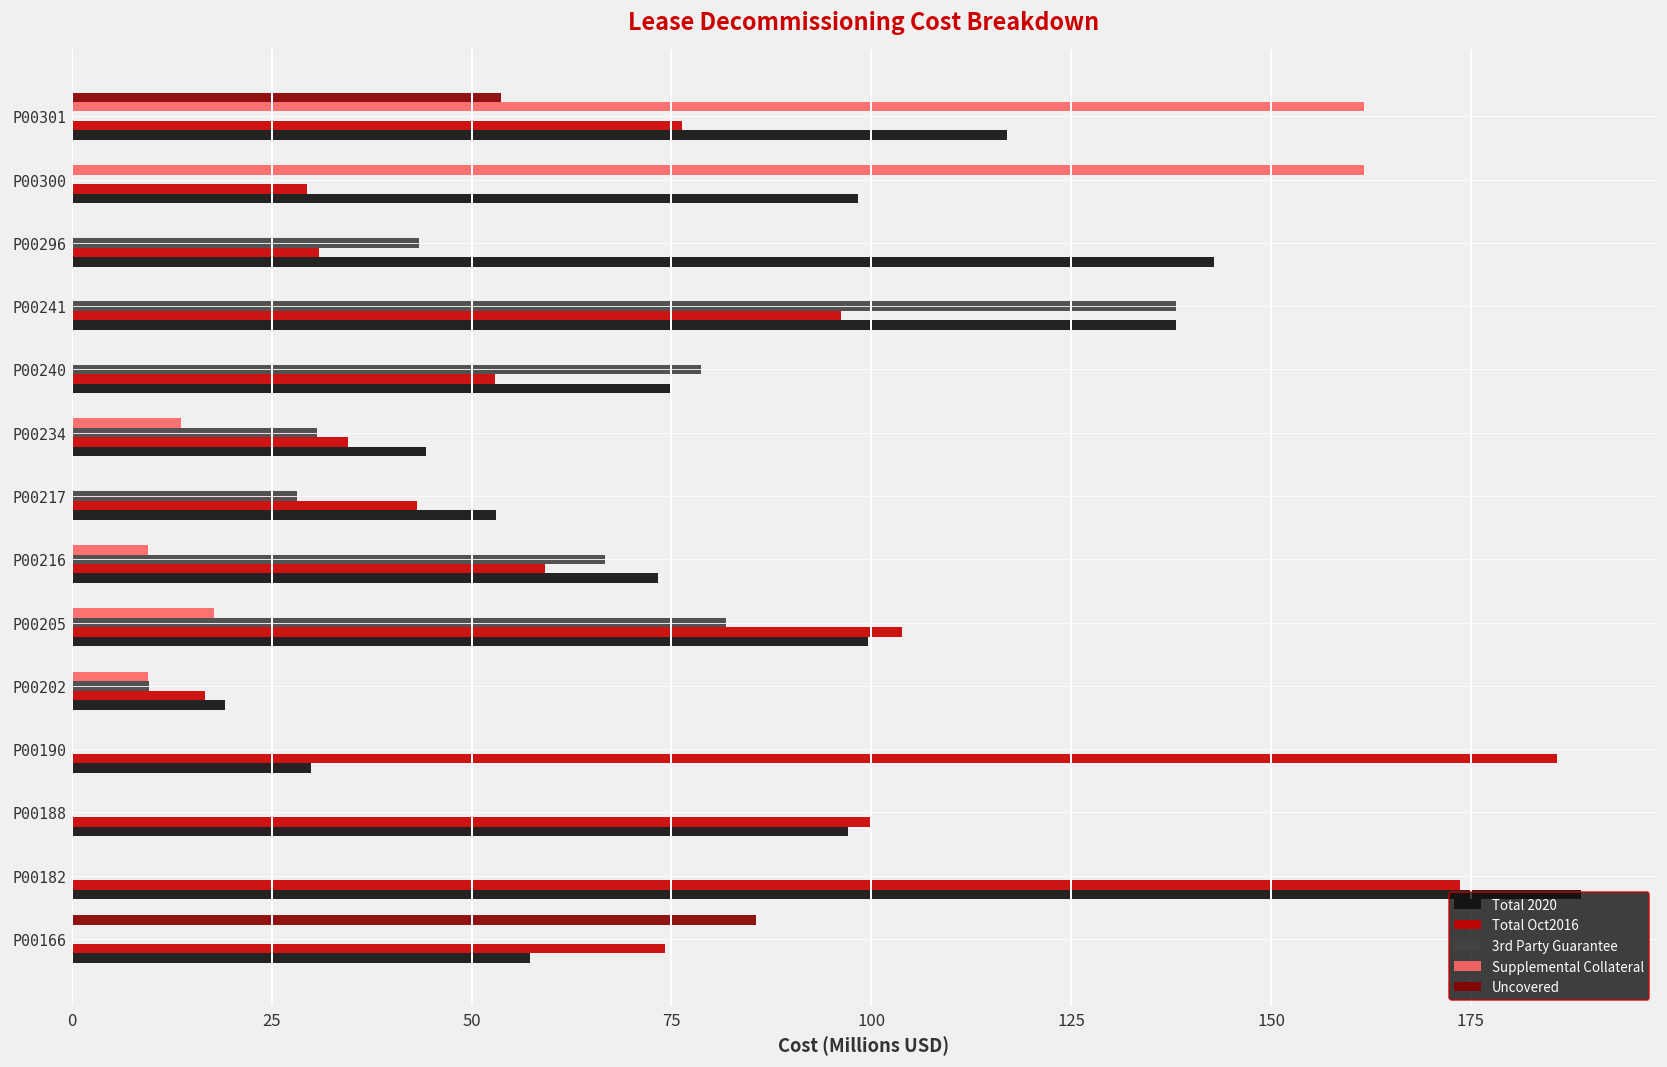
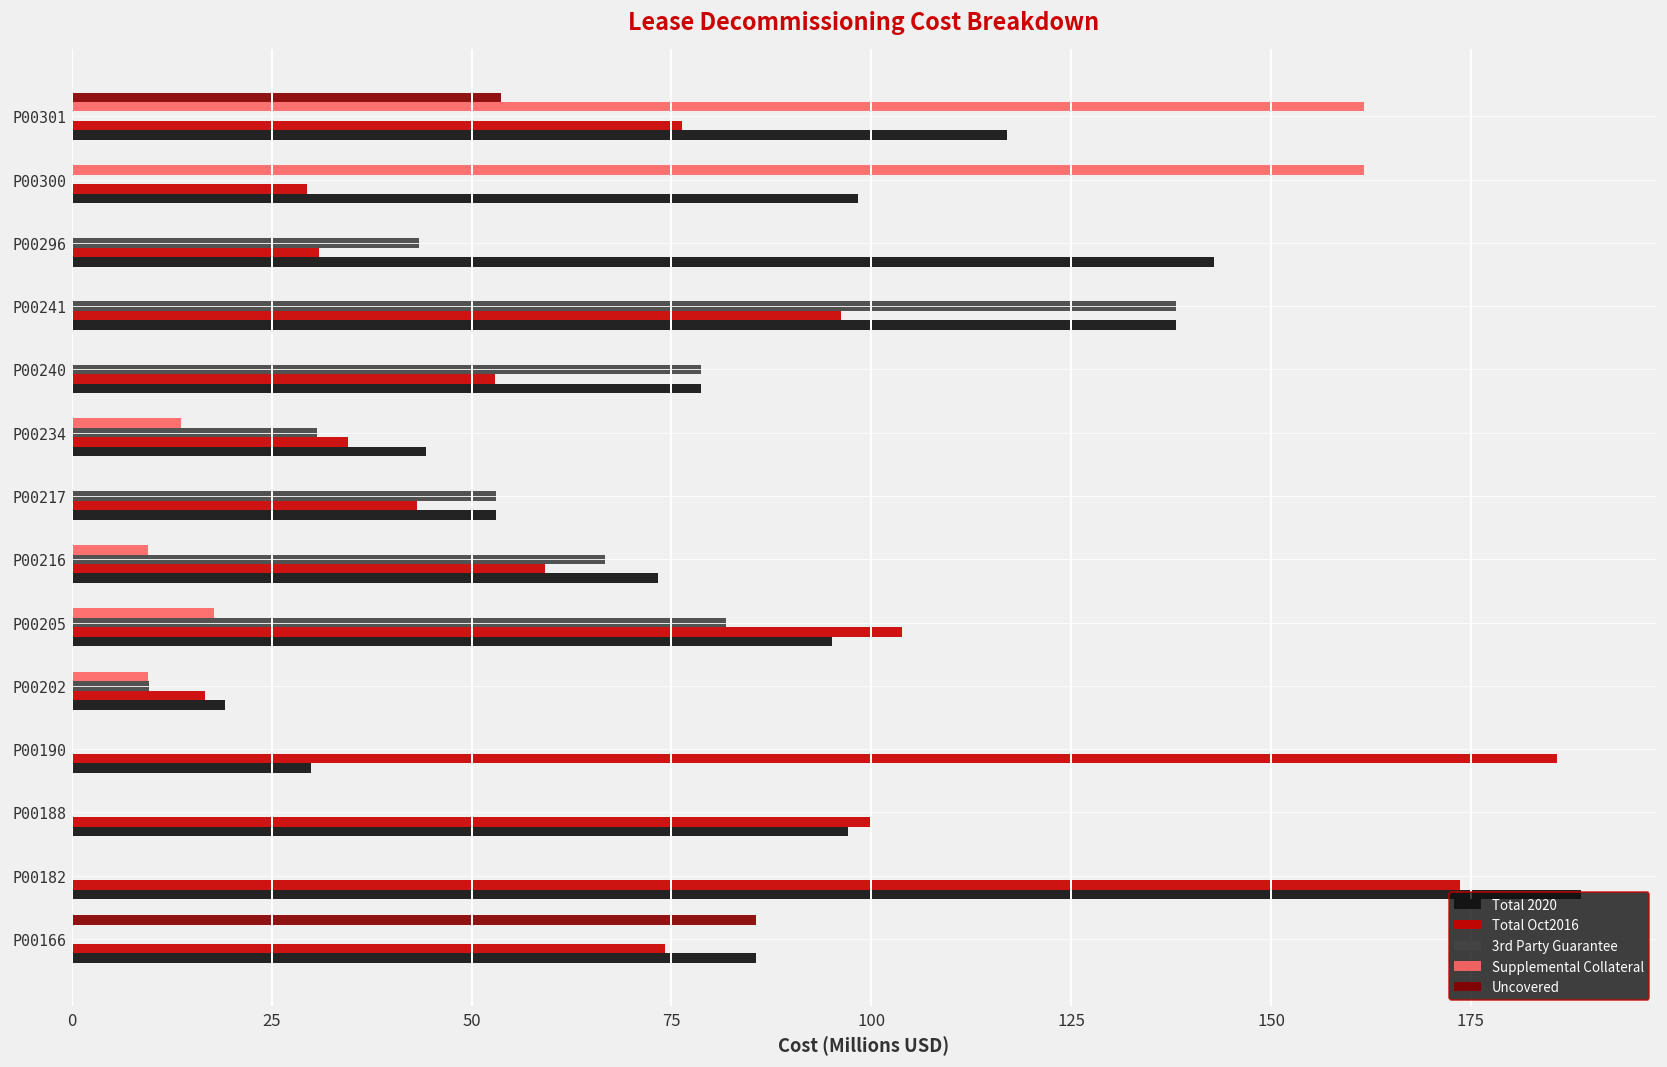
Total 2020, P00240: 75 -> 79
3rd Party Guarantee, P00217: 28 -> 53
Total 2020, P00205: 100 -> 95
Total 2020, P00166: 57 -> 86
